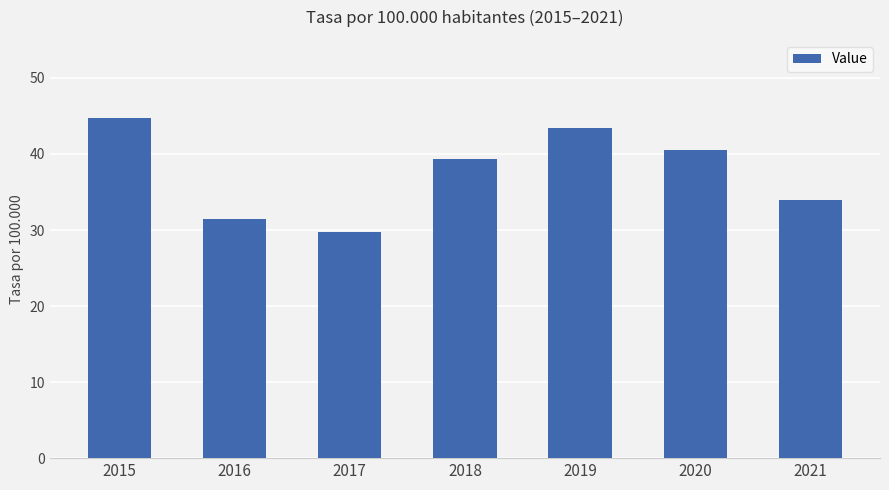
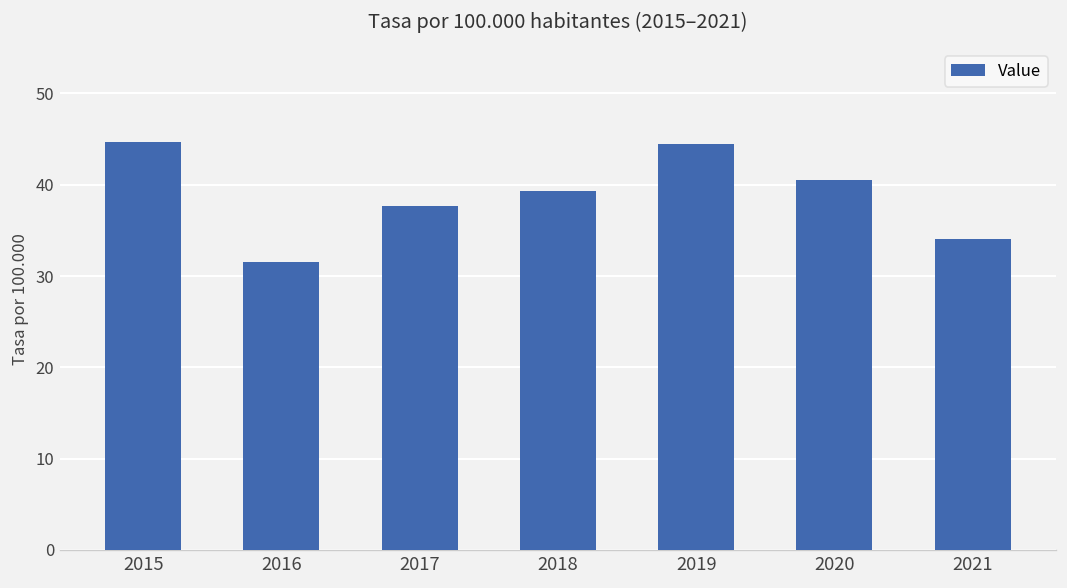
2017: 30 -> 38
2019: 43 -> 45
